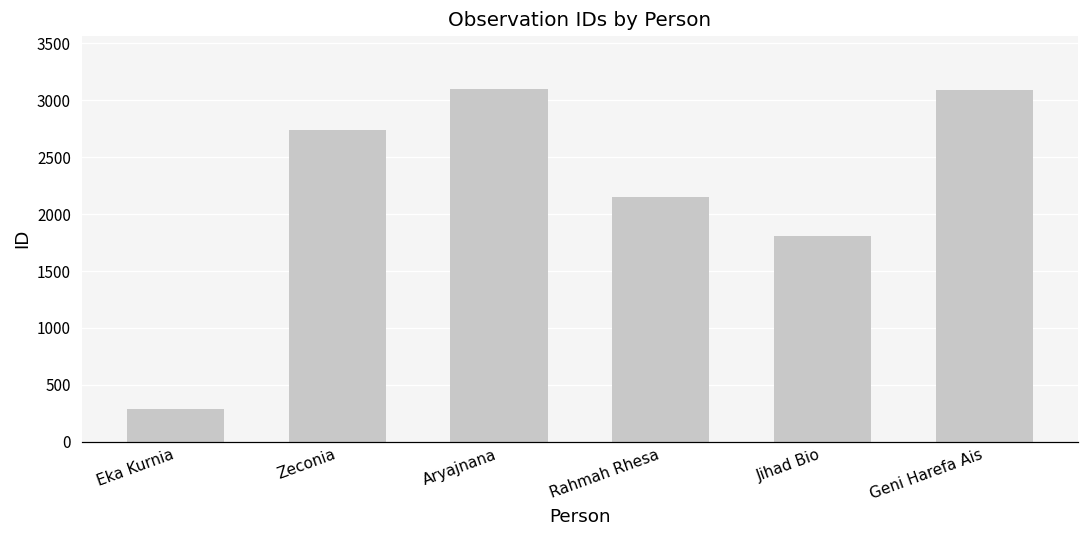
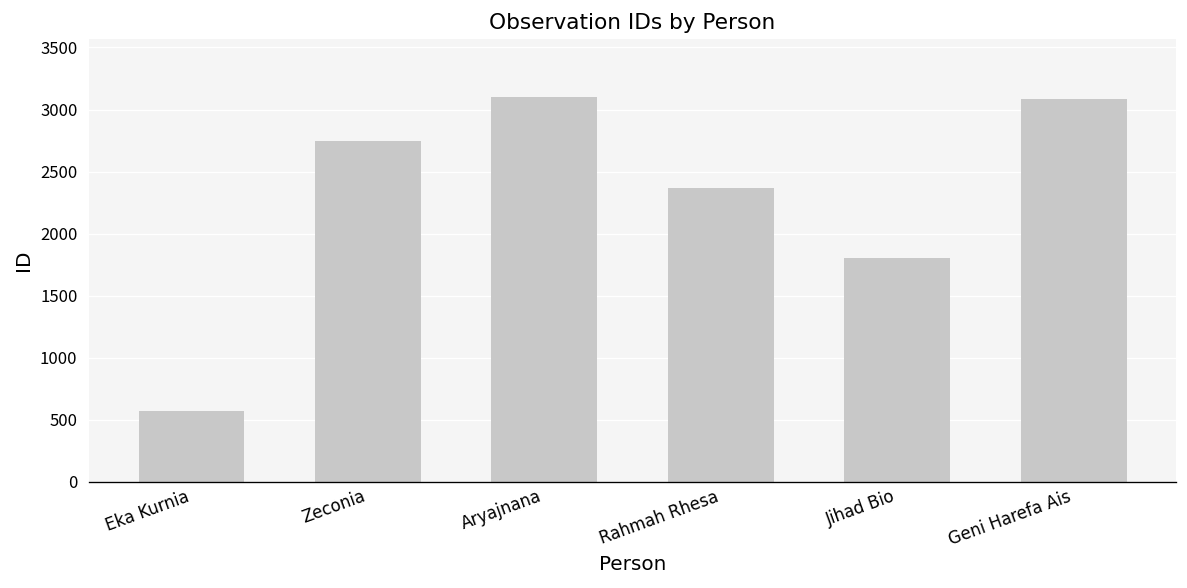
Eka Kurnia: 290 -> 570
Rahmah Rhesa: 2150 -> 2370
